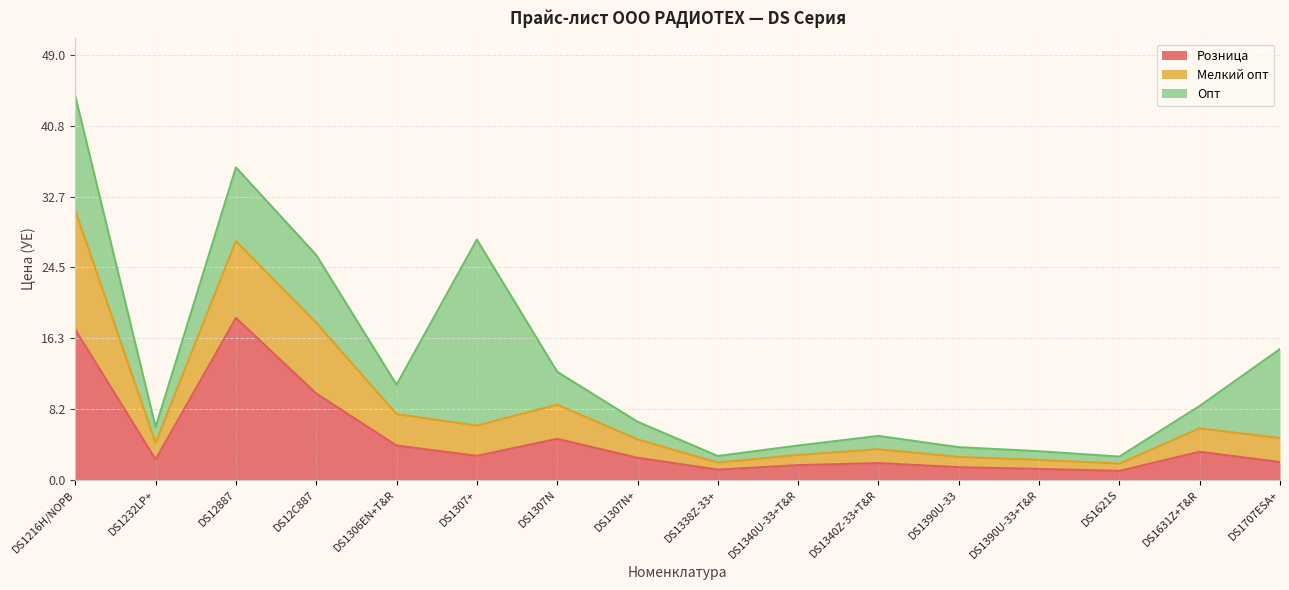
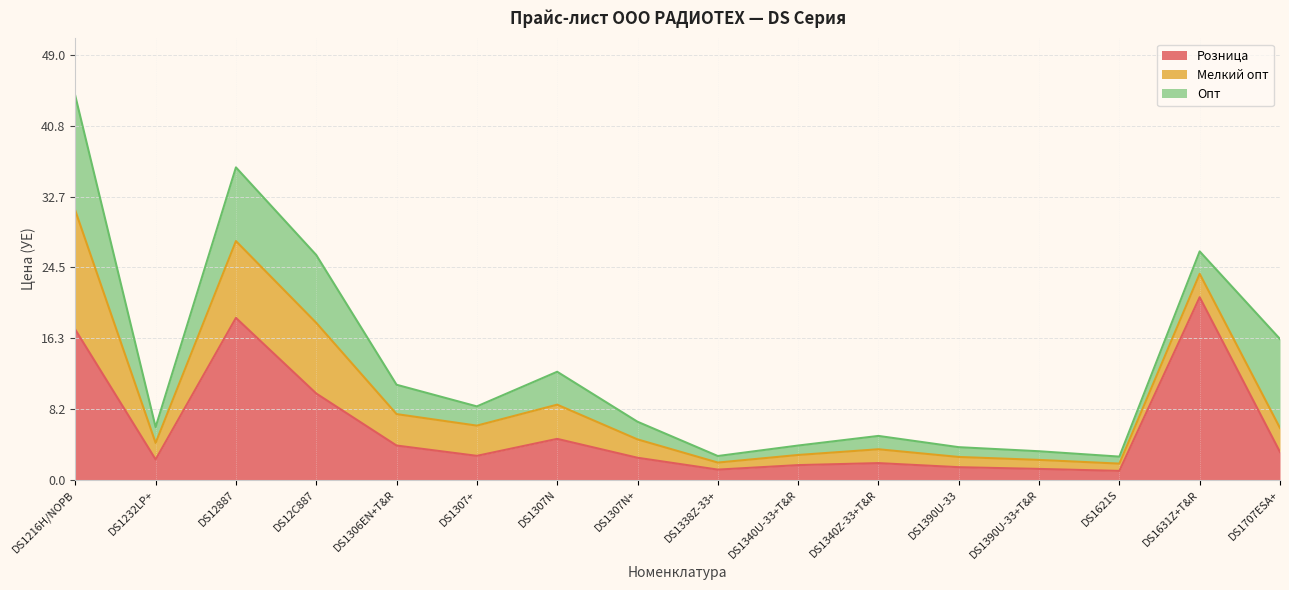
Опт, DS1307+: 21 -> 2
Розница, DS1631Z+T&R: 3 -> 21
Розница, DS1707ESA+: 2 -> 3
